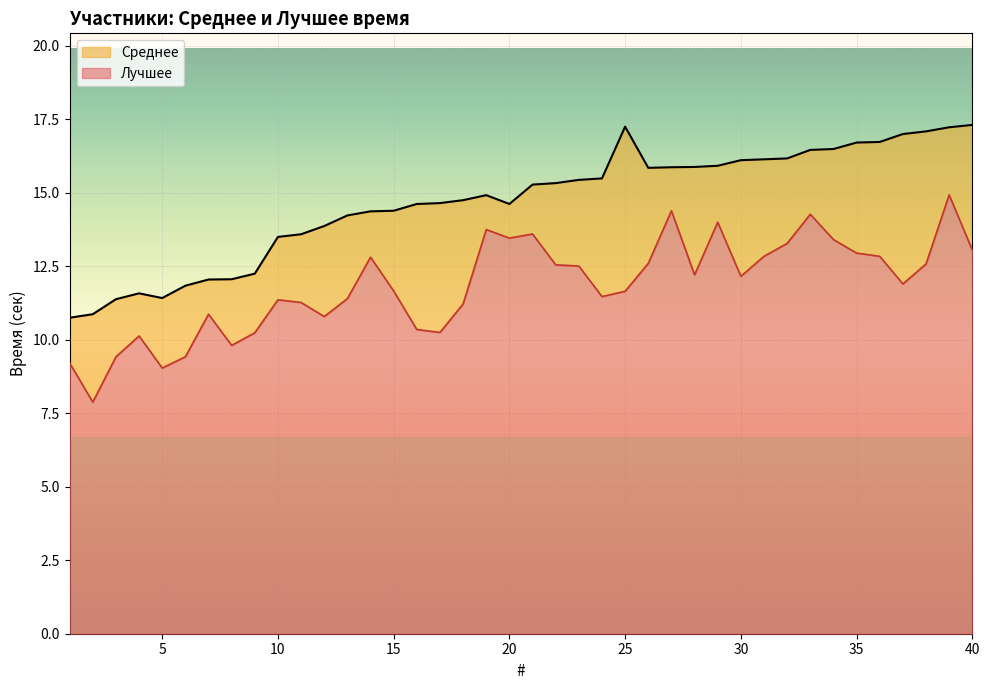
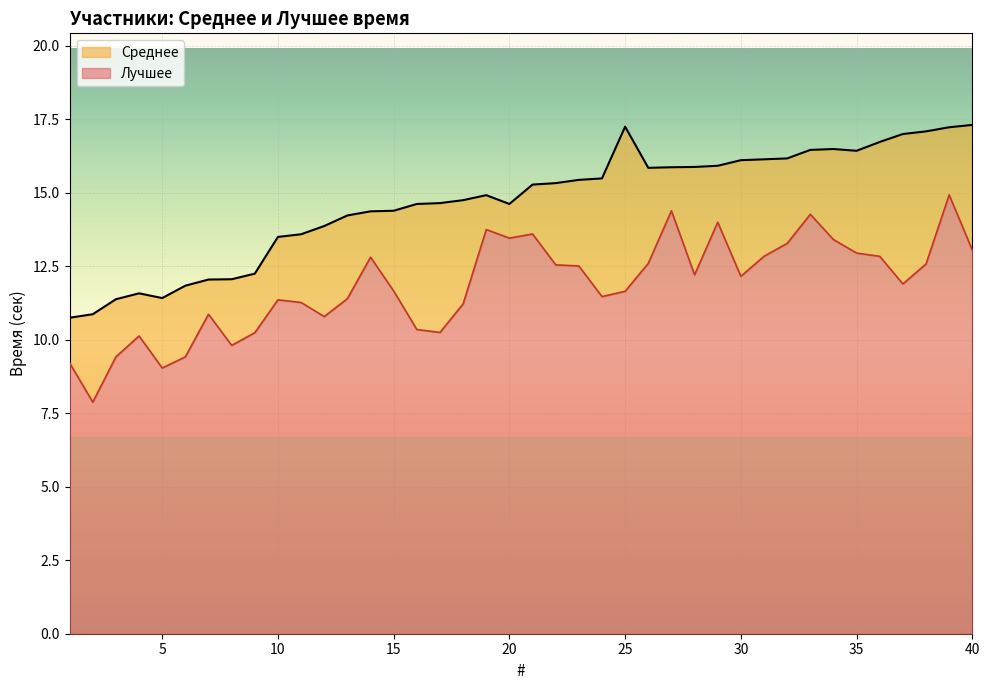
Среднее, 35: 16.7 -> 16.4
